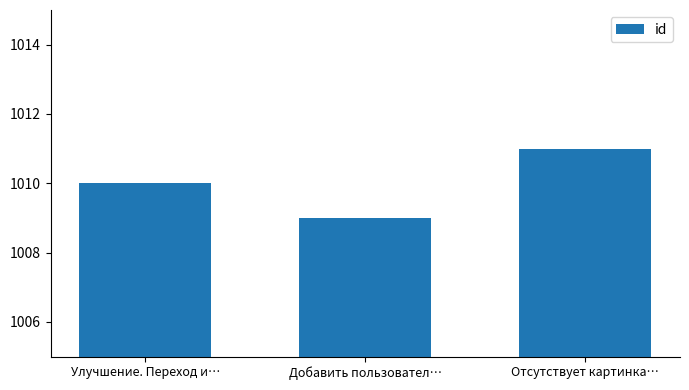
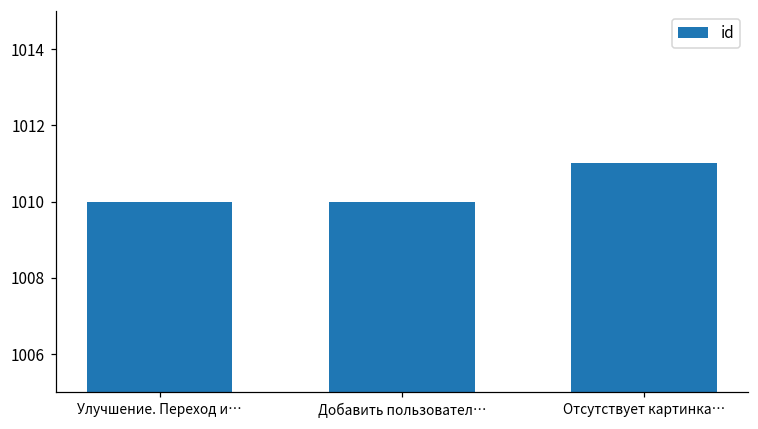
Добавить пользовател…: 1009 -> 1010
